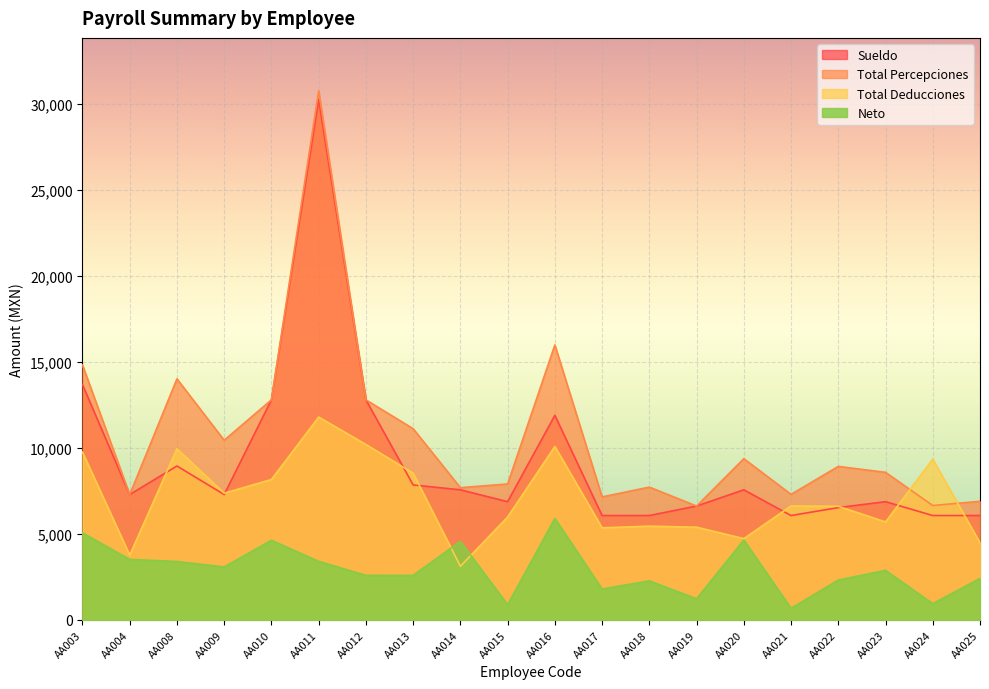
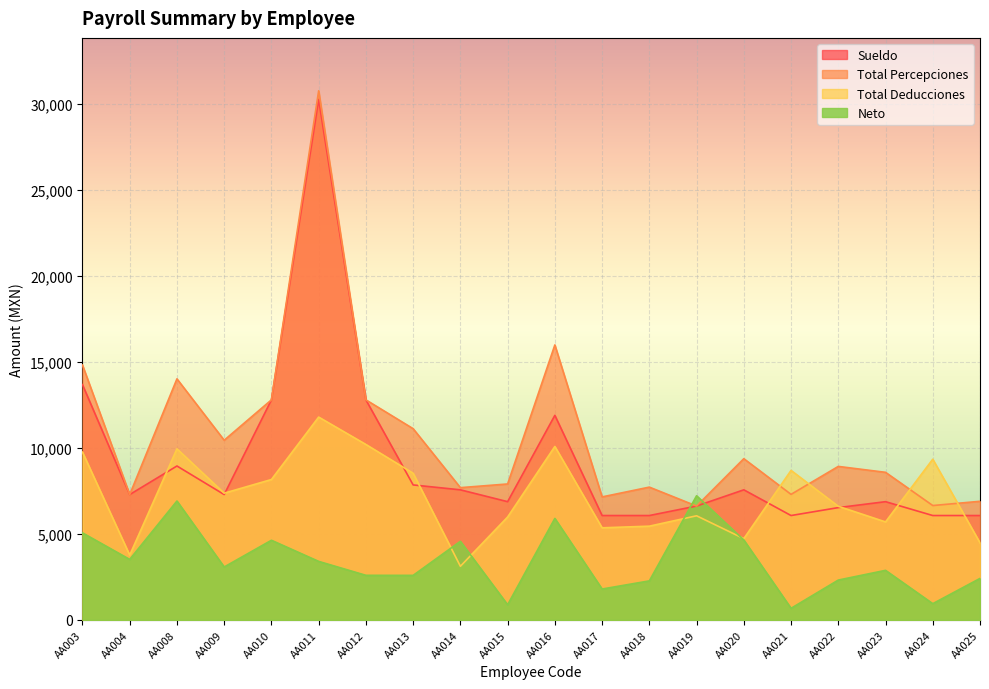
Neto, AA008: 3,400 -> 6,900
Total Deducciones, AA019: 5,400 -> 6,100
Neto, AA019: 1,200 -> 7,200
Total Deducciones, AA021: 6,600 -> 8,700
